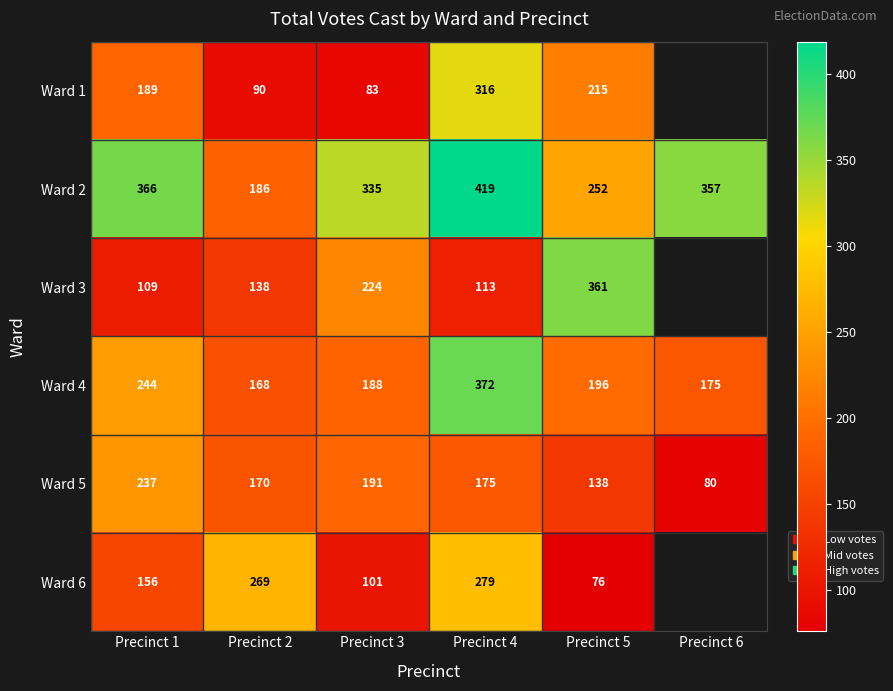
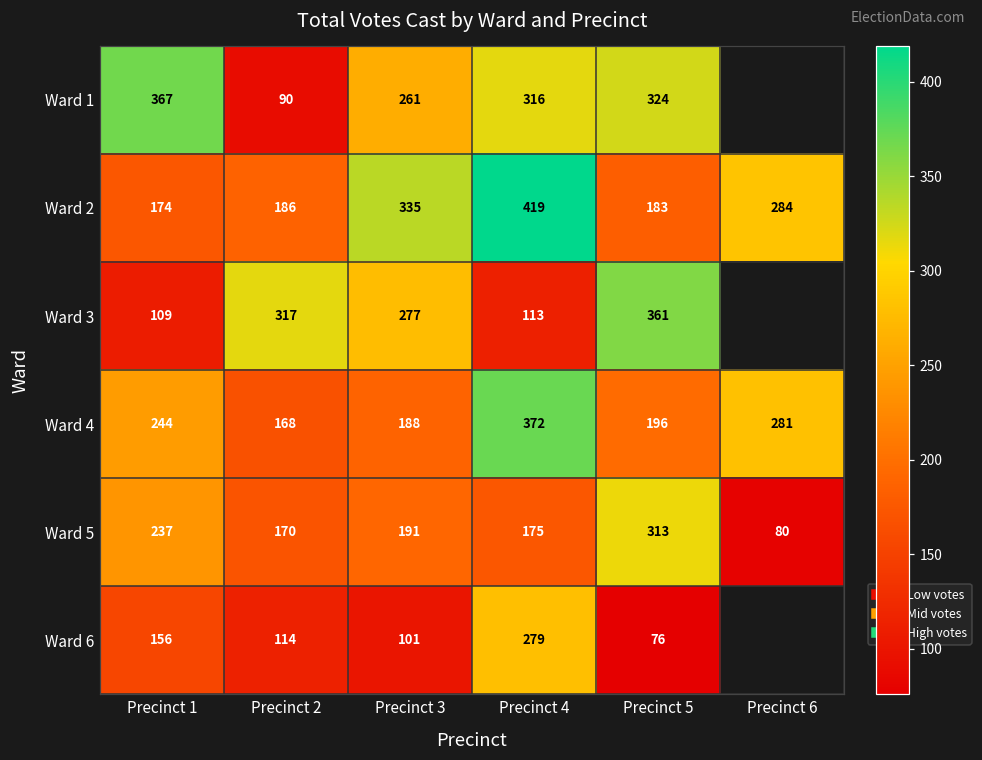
Ward 1, Precinct 1: 189 -> 367
Ward 1, Precinct 3: 83 -> 261
Ward 1, Precinct 5: 215 -> 324
Ward 2, Precinct 1: 366 -> 174
Ward 2, Precinct 5: 252 -> 183
Ward 2, Precinct 6: 357 -> 284
Ward 3, Precinct 2: 138 -> 317
Ward 3, Precinct 3: 224 -> 277
Ward 4, Precinct 6: 175 -> 281
Ward 5, Precinct 5: 138 -> 313
Ward 6, Precinct 2: 269 -> 114
